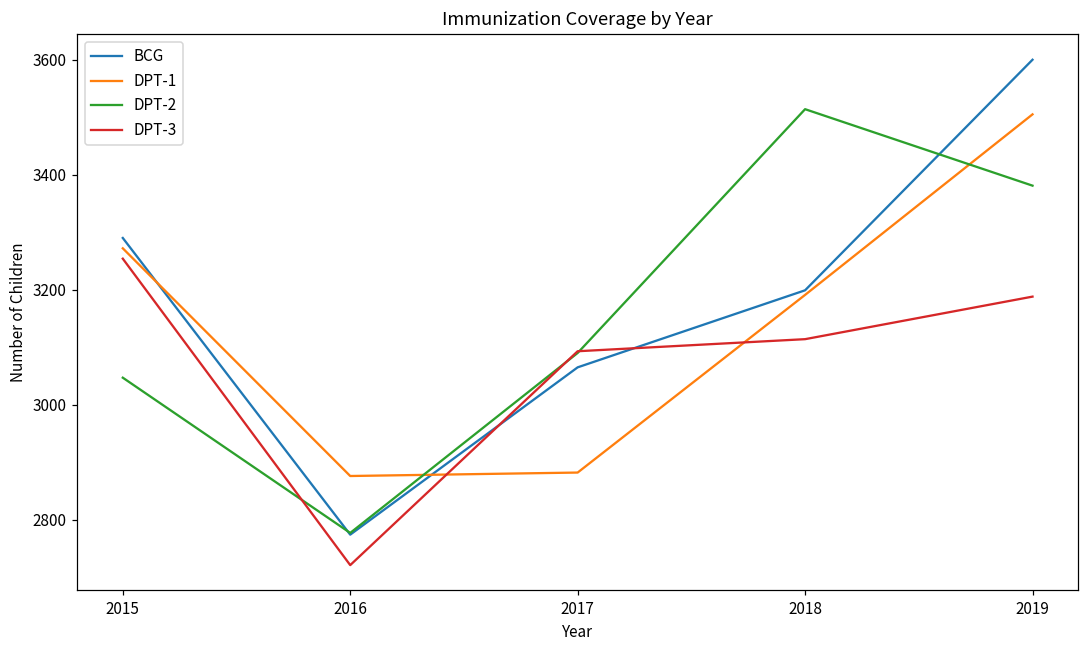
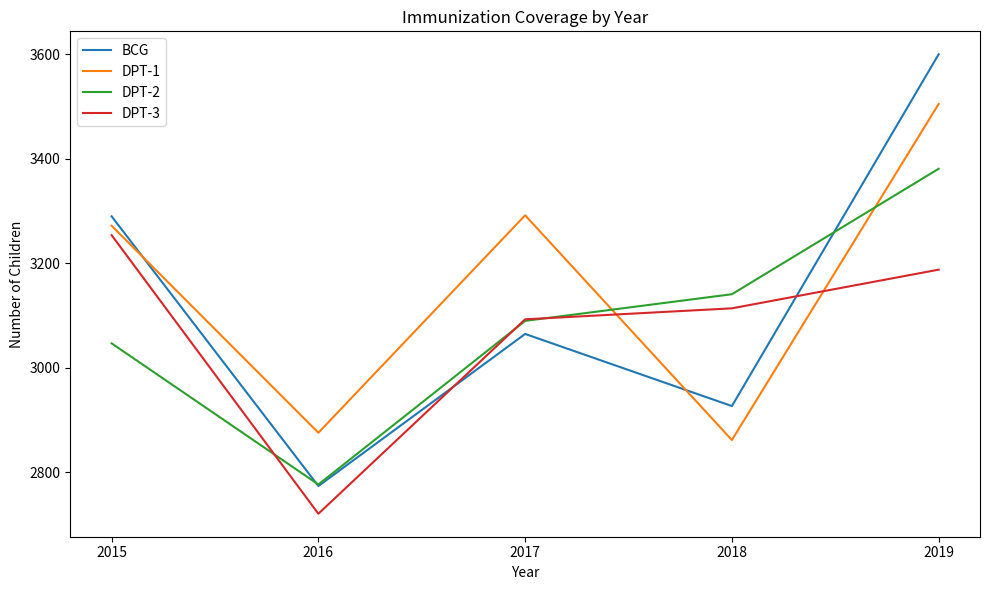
DPT-1, 2017: 2880 -> 3290
BCG, 2018: 3200 -> 2930
DPT-1, 2018: 3190 -> 2860
DPT-2, 2018: 3510 -> 3140
